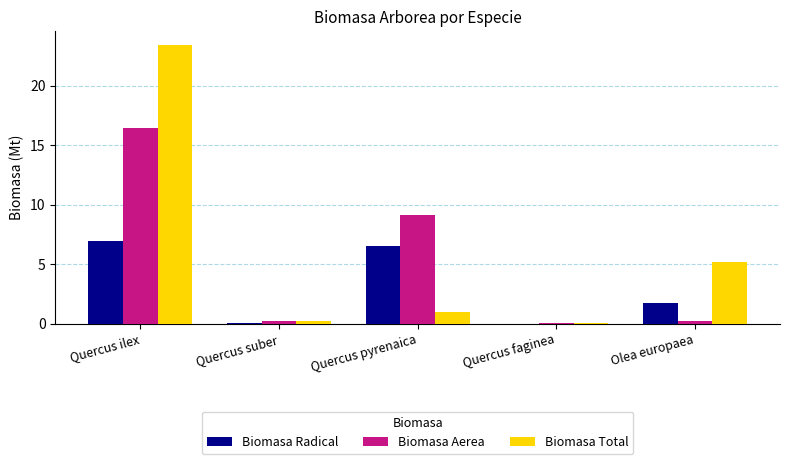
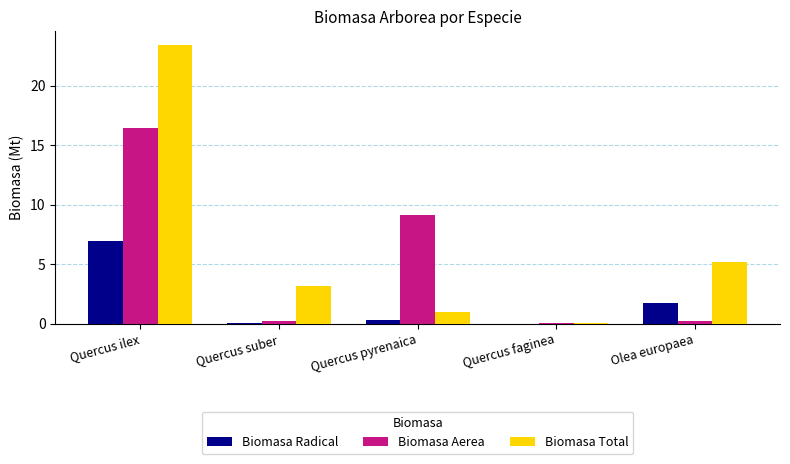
Biomasa Total, Quercus suber: 0.2 -> 3.1
Biomasa Radical, Quercus pyrenaica: 6.5 -> 0.3
